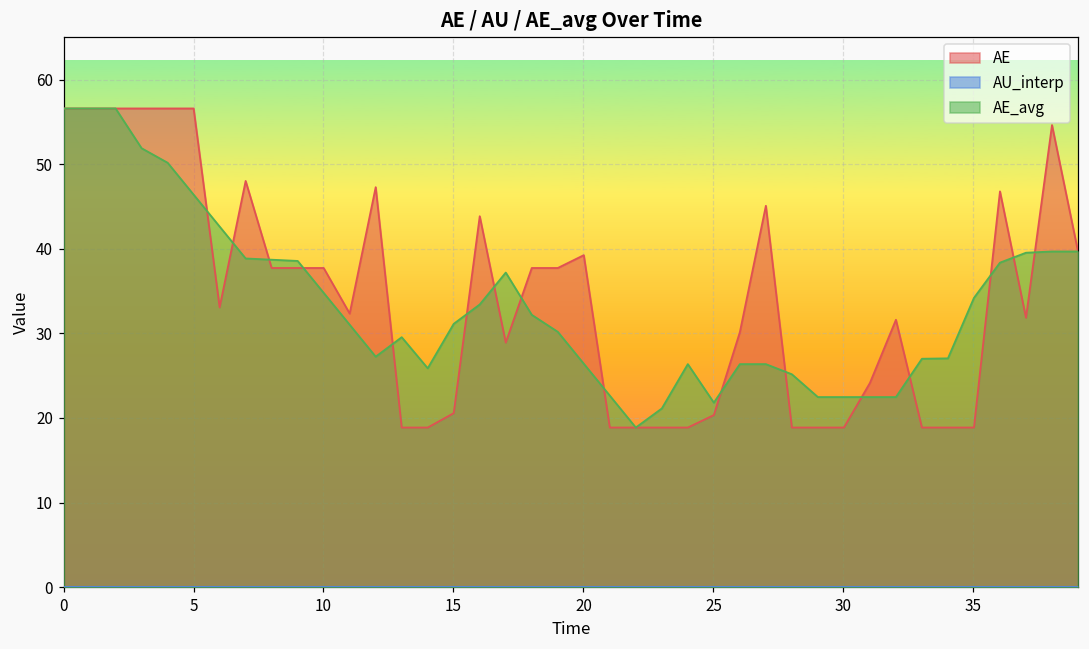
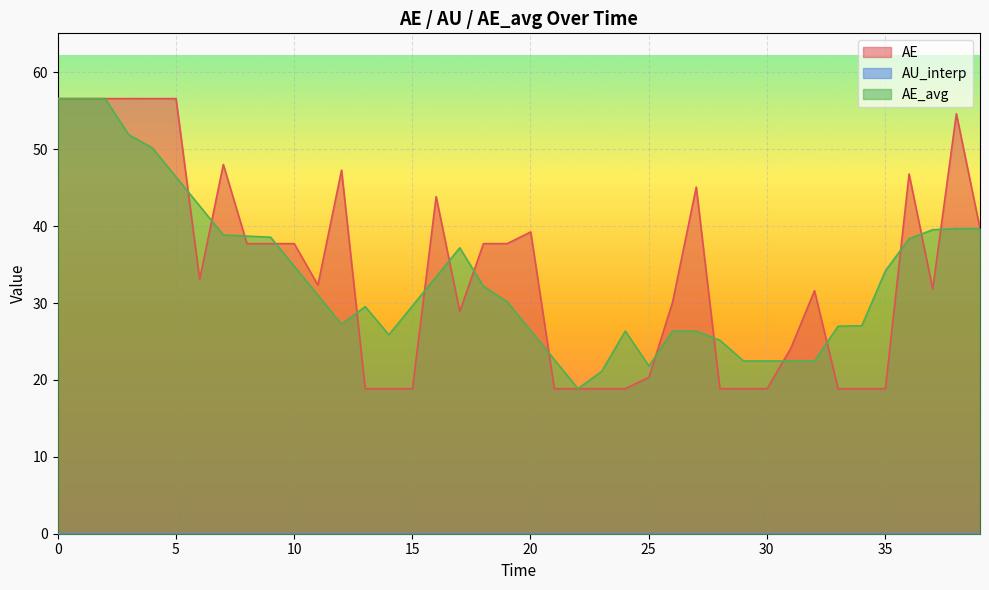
AE, 15: 21 -> 19
AE_avg, 15: 31 -> 30
